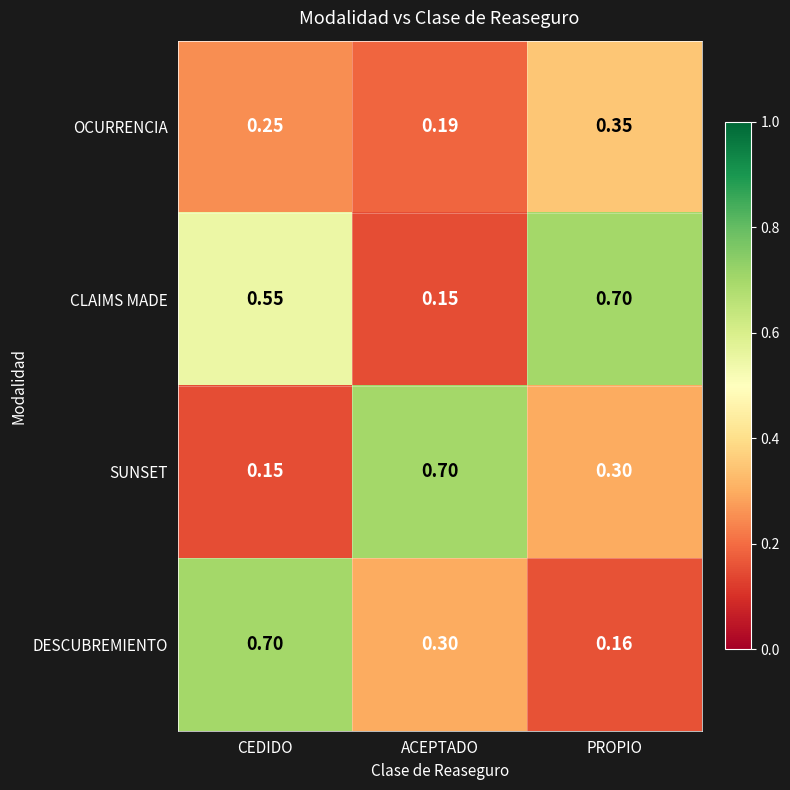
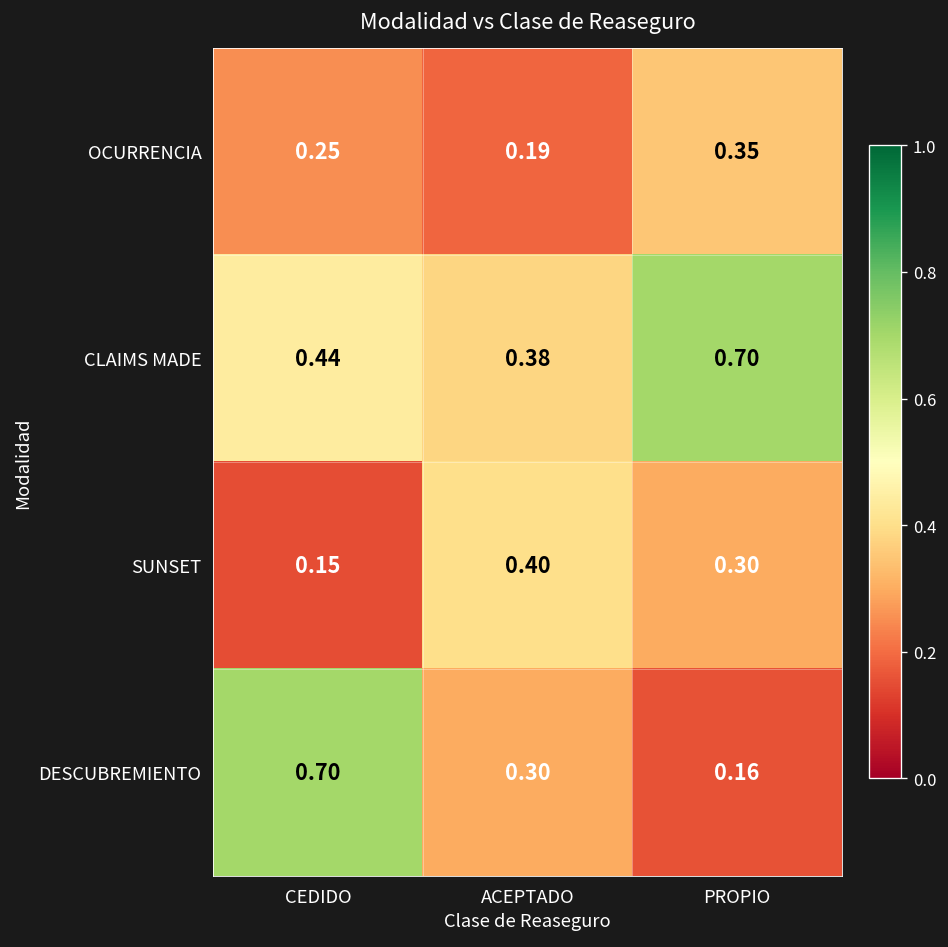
CLAIMS MADE, CEDIDO: 0.55 -> 0.44
CLAIMS MADE, ACEPTADO: 0.15 -> 0.38
SUNSET, ACEPTADO: 0.70 -> 0.40
